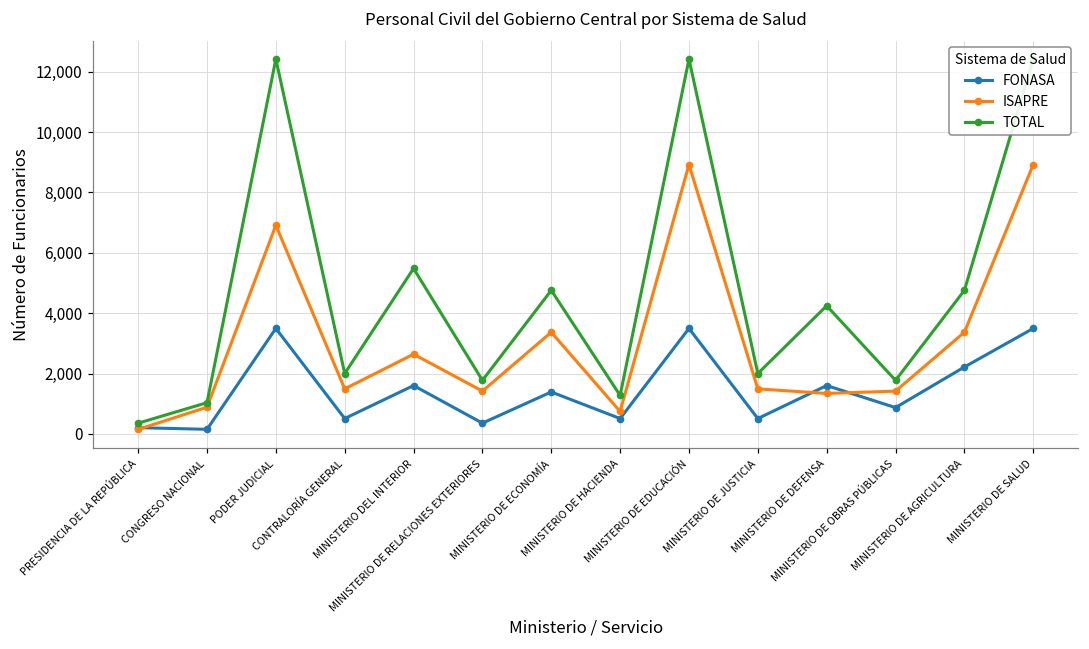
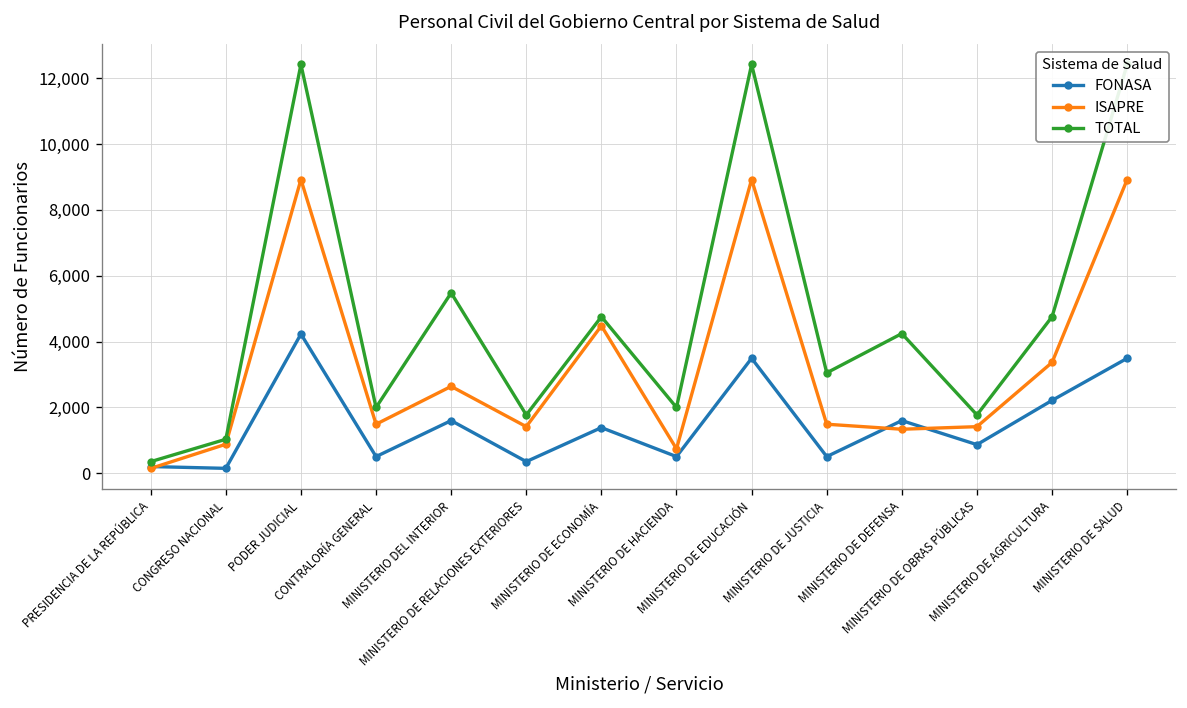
FONASA, PODER JUDICIAL: 3,500 -> 4,200
ISAPRE, PODER JUDICIAL: 6,900 -> 8,900
ISAPRE, MINISTERIO DE ECONOMÍA: 3,400 -> 4,500
TOTAL, MINISTERIO DE HACIENDA: 1,300 -> 2,000
TOTAL, MINISTERIO DE JUSTICIA: 2,000 -> 3,100
